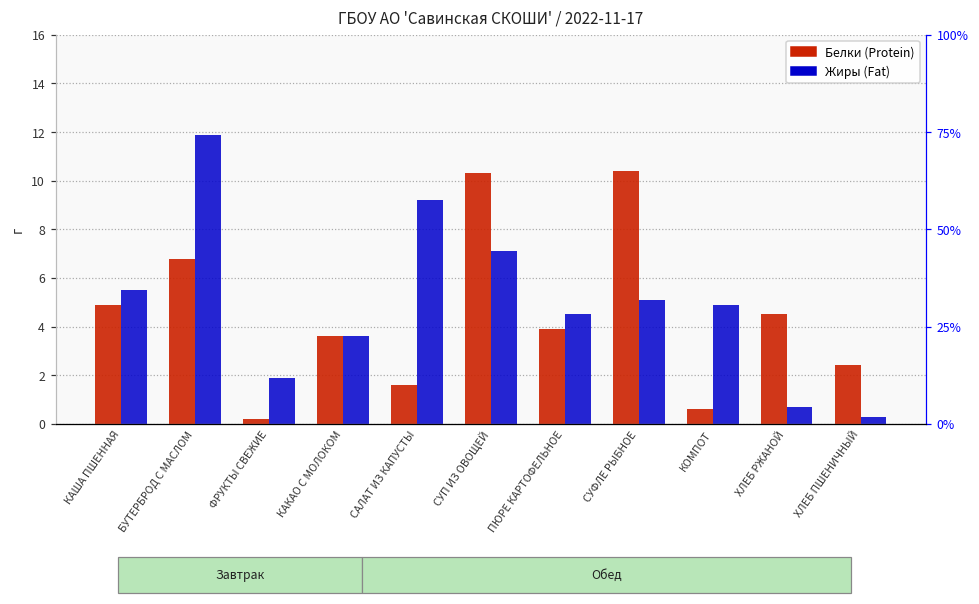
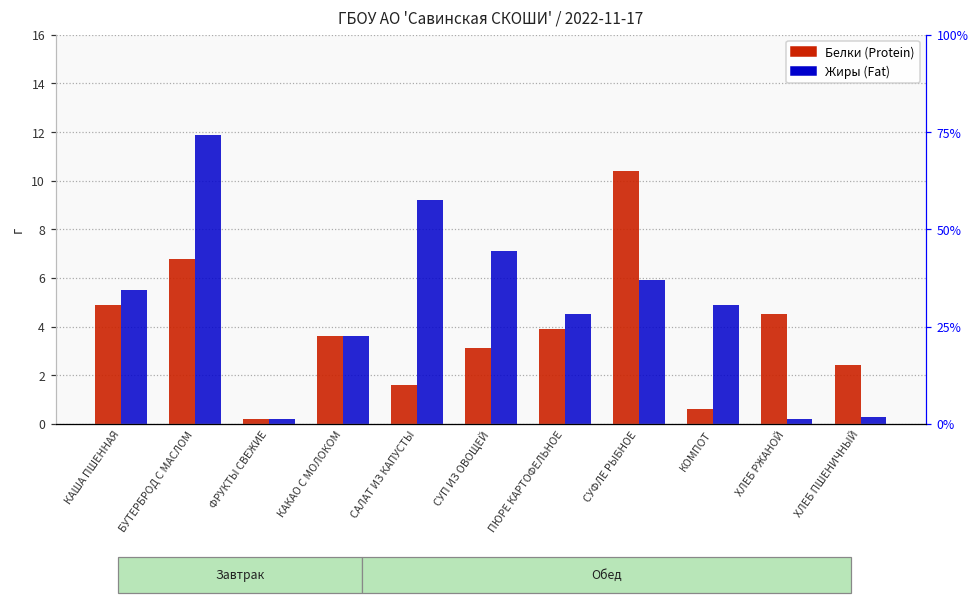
Жиры (Fat), ФРУКТЫ СВЕЖИЕ: 1.9 -> 0.2
Белки (Protein), СУП ИЗ ОВОЩЕЙ: 10.3 -> 3.1
Жиры (Fat), СУФЛЕ РЫБНОЕ: 5.1 -> 5.9
Жиры (Fat), ХЛЕБ РЖАНОЙ: 0.7 -> 0.2
